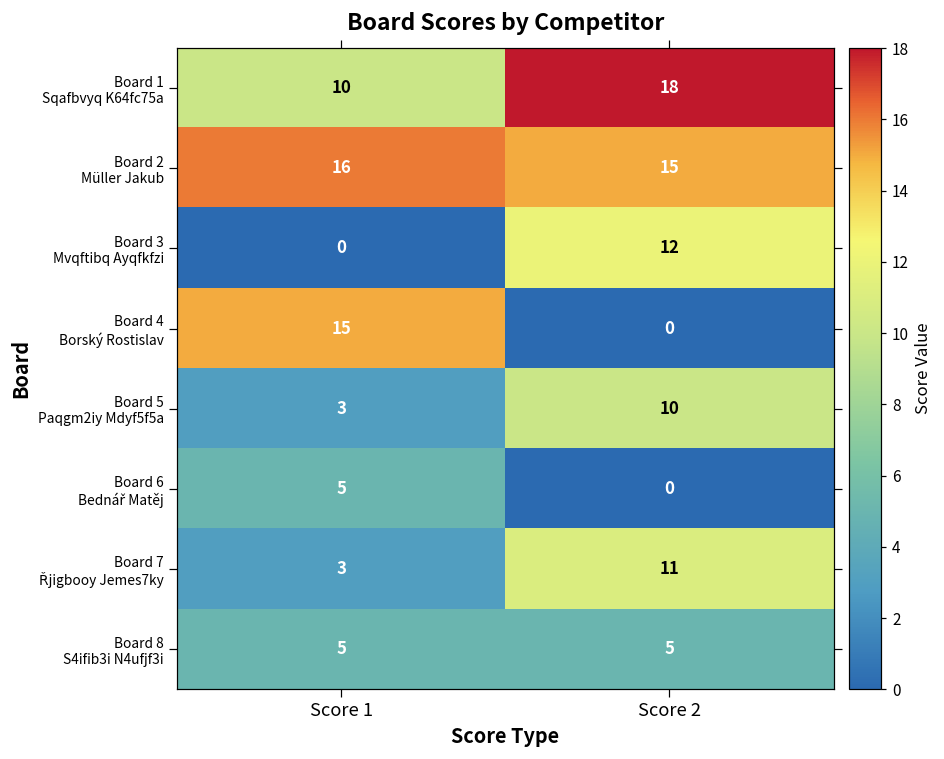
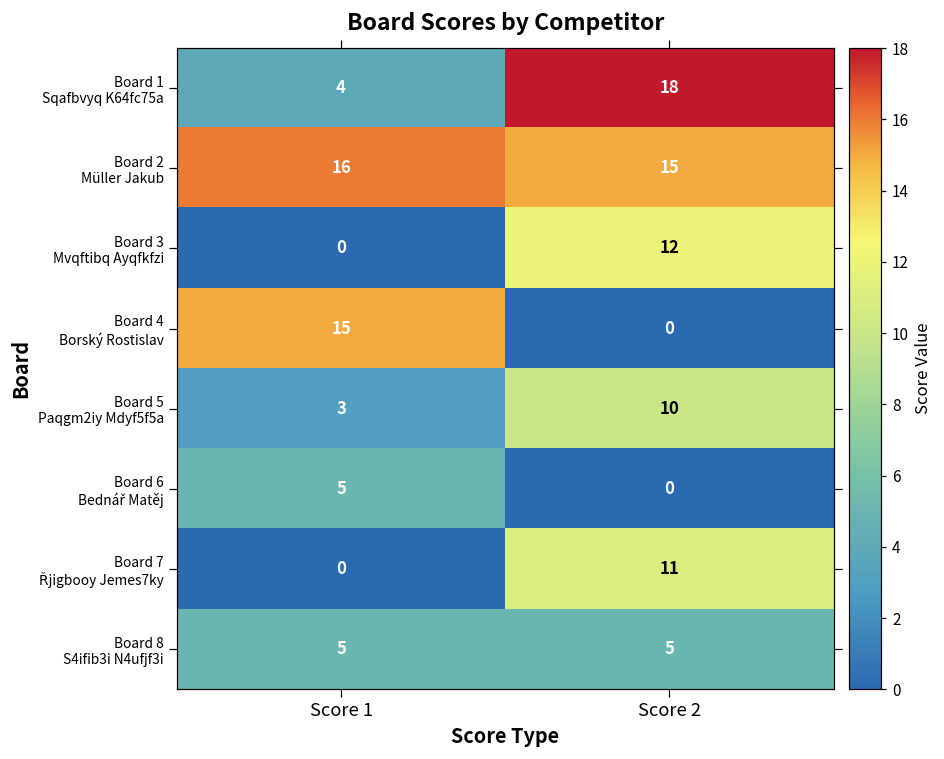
Board 1 Sqafbvyq K64fc75a, Score 1: 10 -> 4
Board 7 Řjigbooy Jemes7ky, Score 1: 3 -> 0
